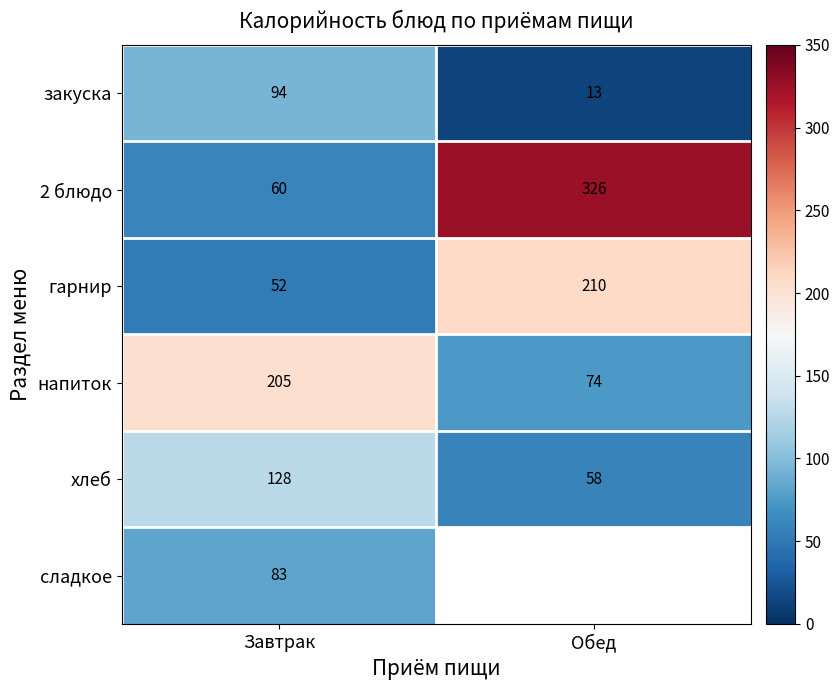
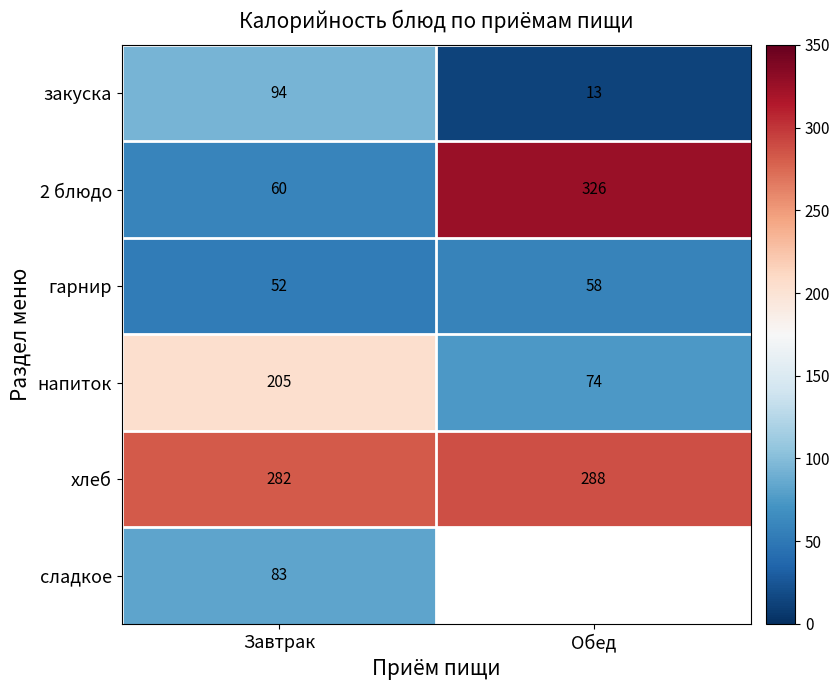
гарнир, Обед: 210 -> 58
хлеб, Завтрак: 128 -> 282
хлеб, Обед: 58 -> 288
